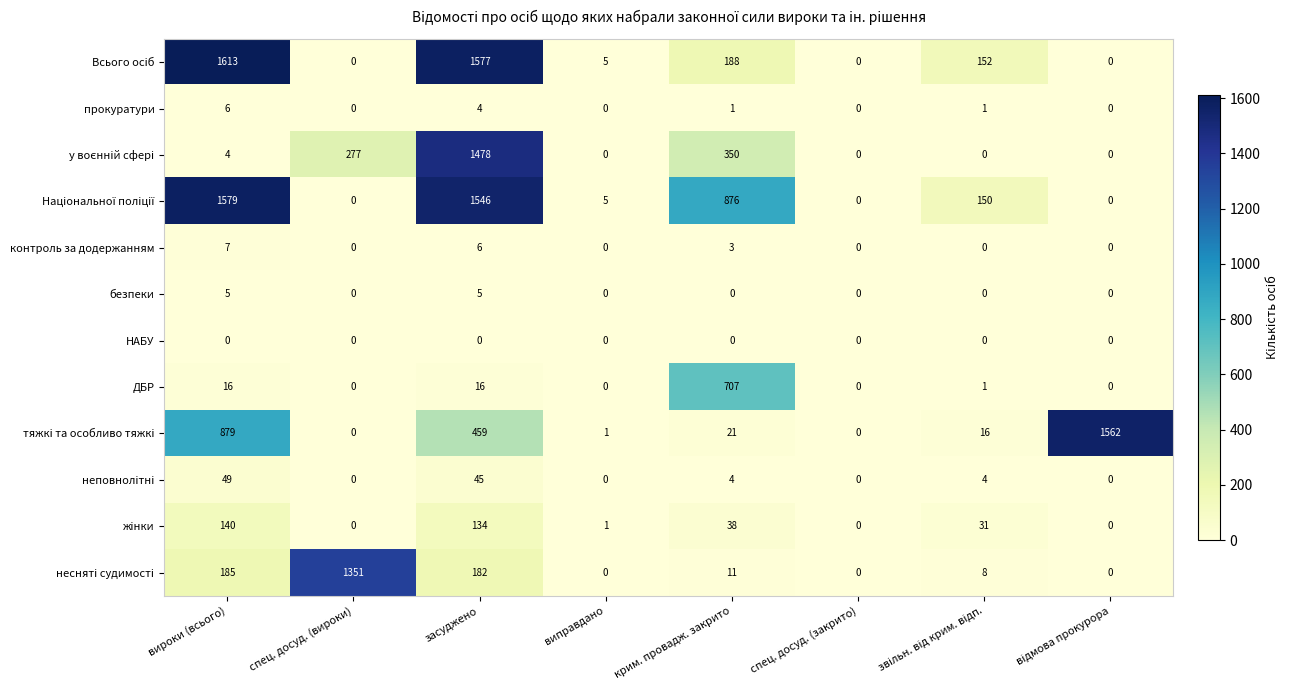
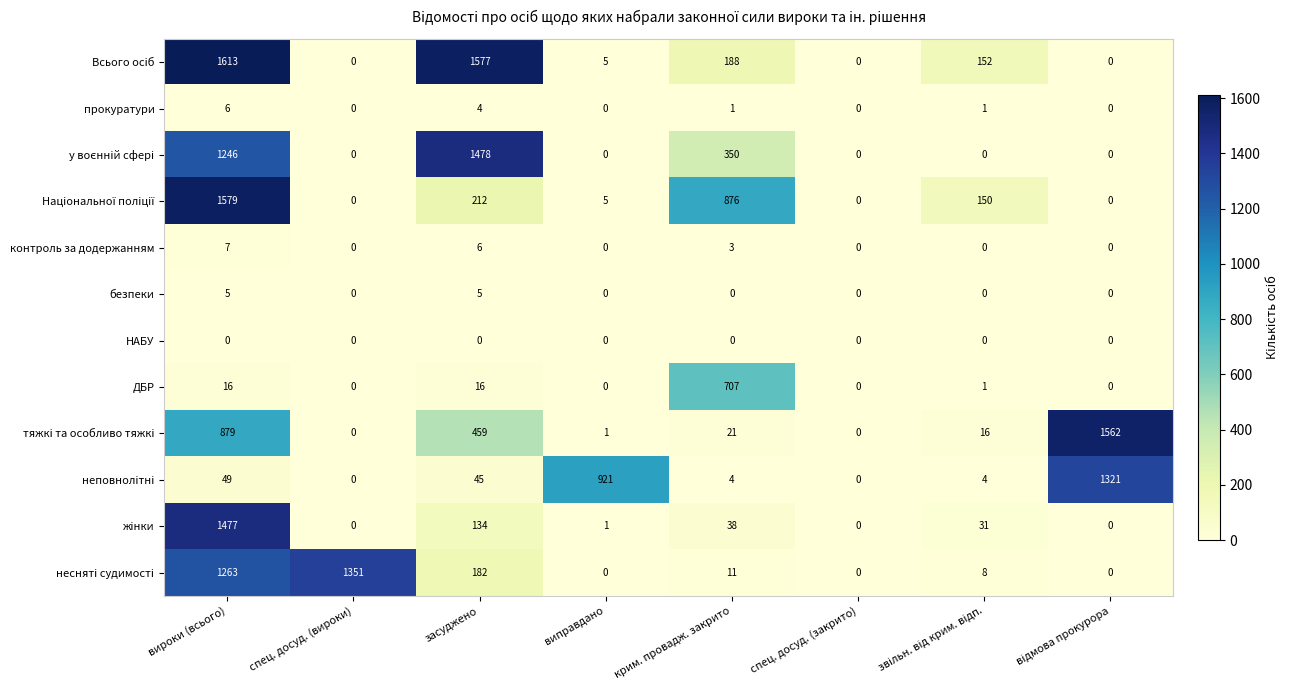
у воєнній сфері, вироки (всього): 4 -> 1246
у воєнній сфері, спец. досуд. (вироки): 277 -> 0
Національної поліції, засуджено: 1546 -> 212
неповнолітні, виправдано: 0 -> 921
неповнолітні, відмова прокурора: 0 -> 1321
жінки, вироки (всього): 140 -> 1477
несняті судимості, вироки (всього): 185 -> 1263
